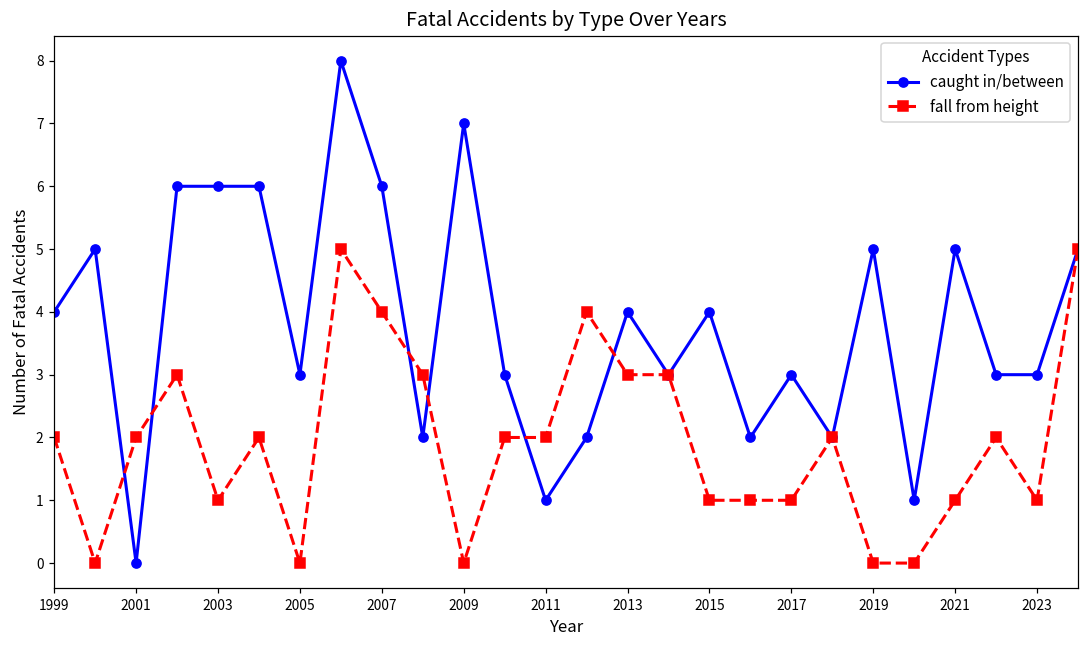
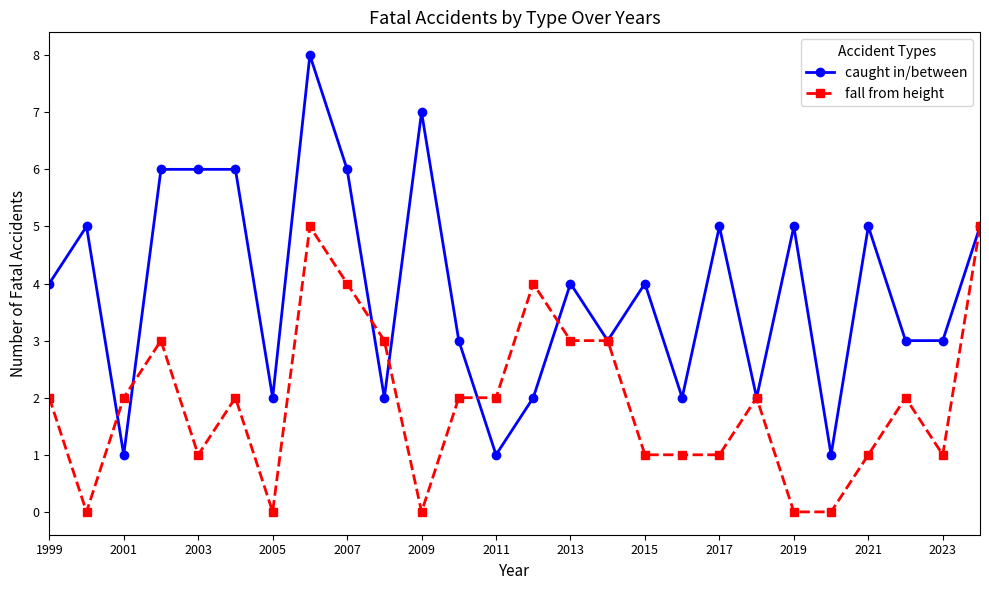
caught in/between, 2001: 0 -> 1
caught in/between, 2005: 3 -> 2
caught in/between, 2017: 3 -> 5
